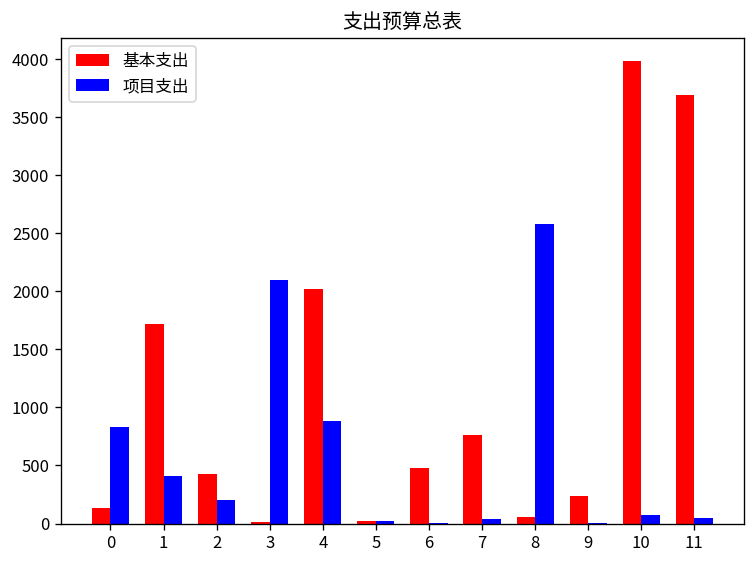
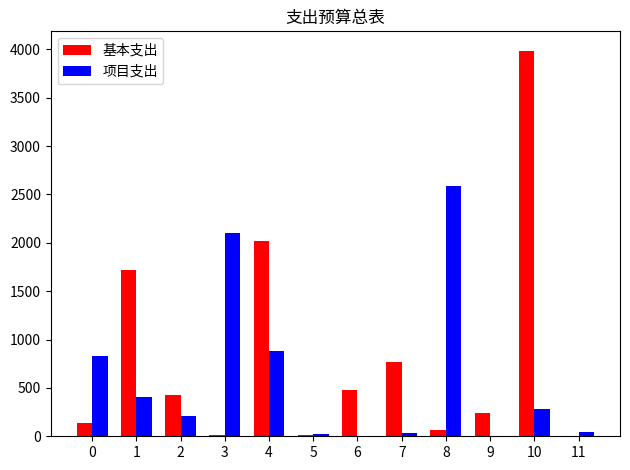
项目支出, 10: 100 -> 300
基本支出, 11: 3700 -> 0
